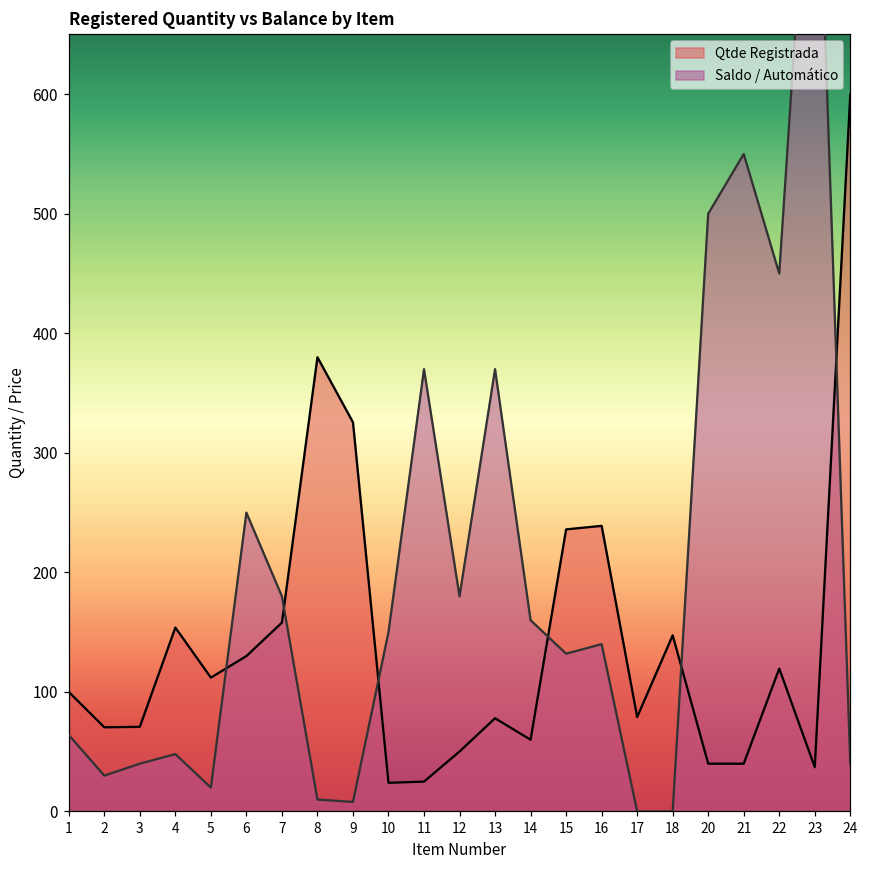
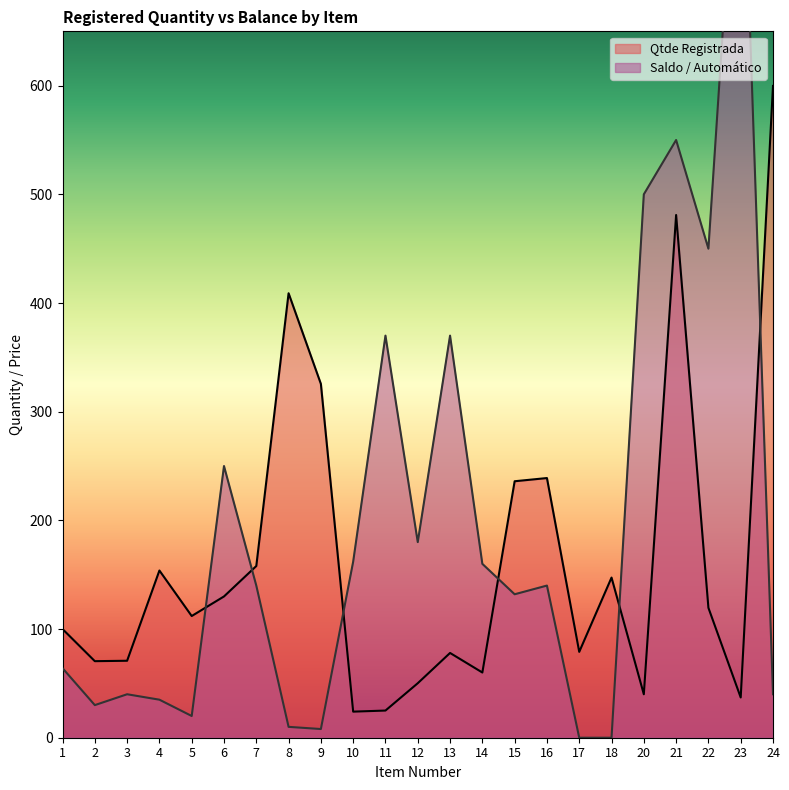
Saldo / Automático, 4: 48 -> 35
Saldo / Automático, 7: 180 -> 140
Qtde Registrada, 8: 380 -> 409
Saldo / Automático, 10: 150 -> 162
Qtde Registrada, 21: 40 -> 481
